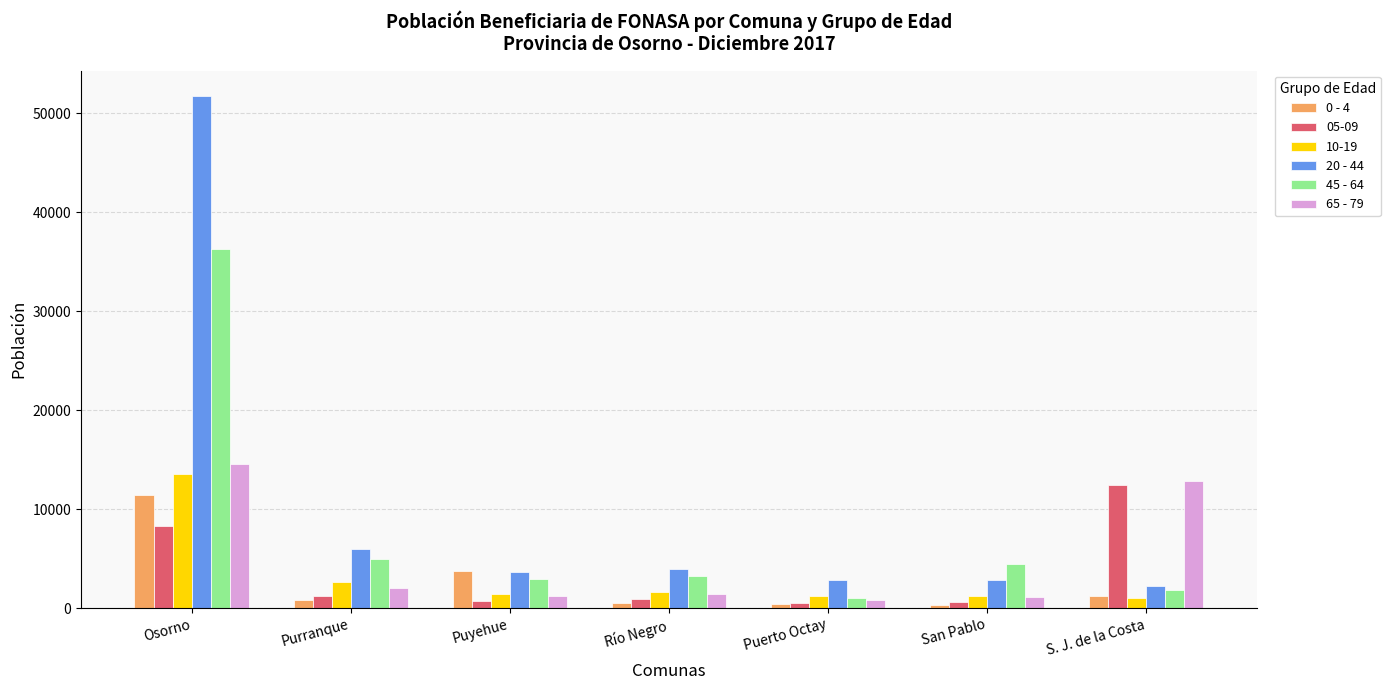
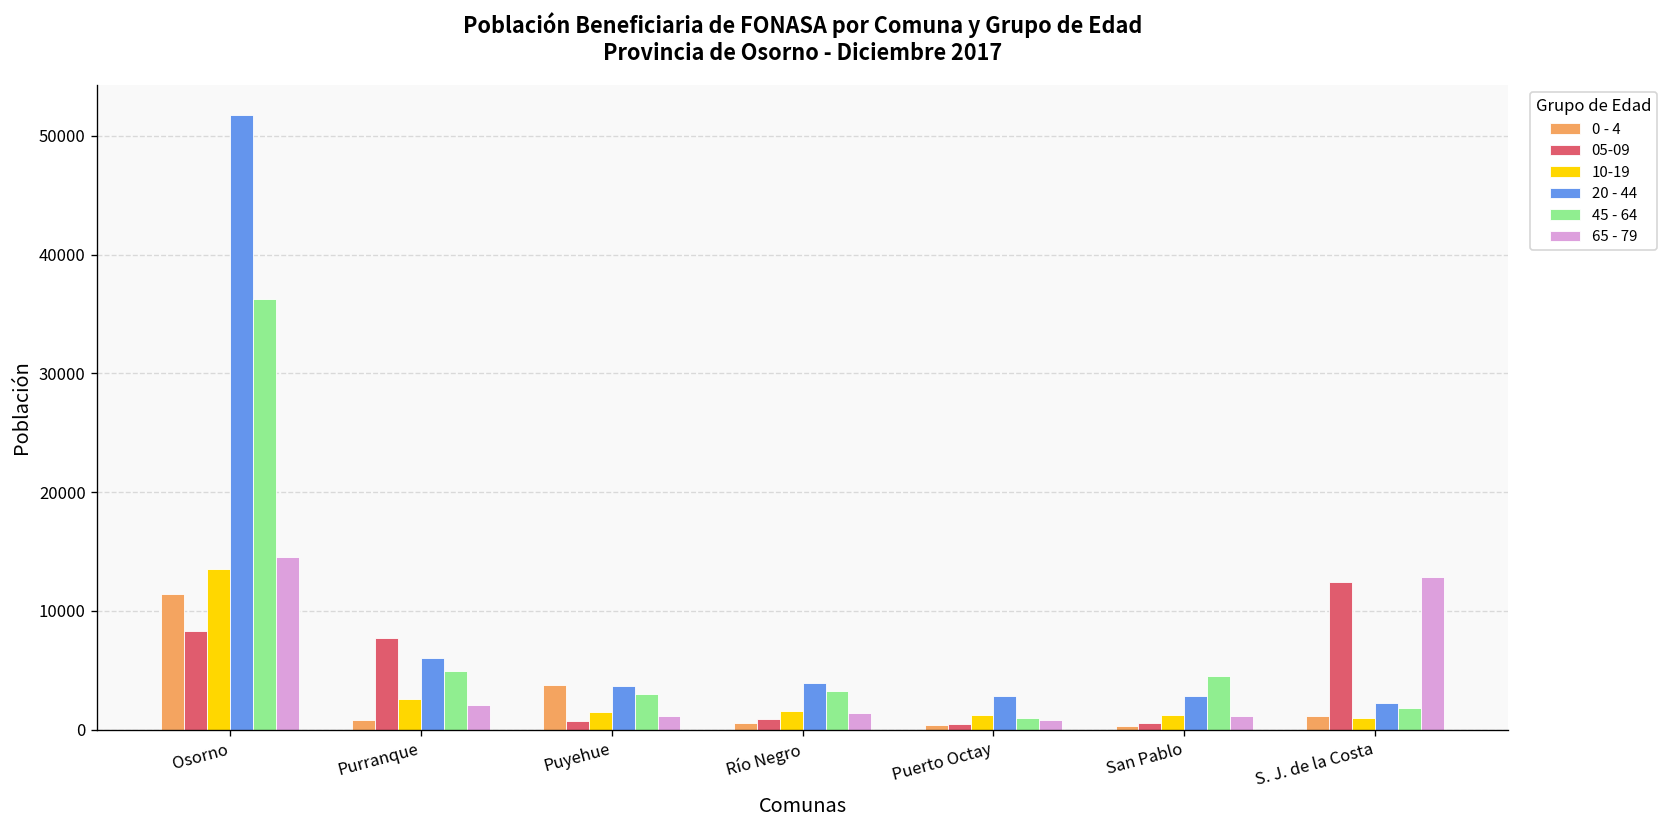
05-09, Purranque: 1000 -> 8000
